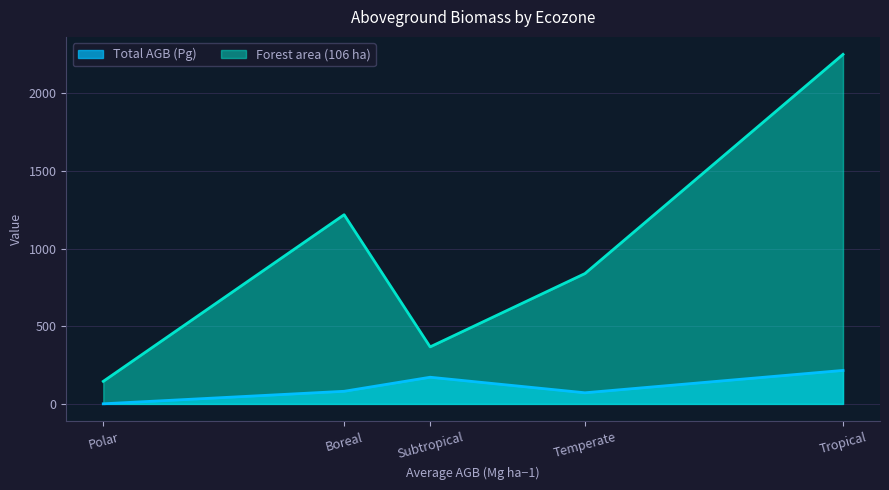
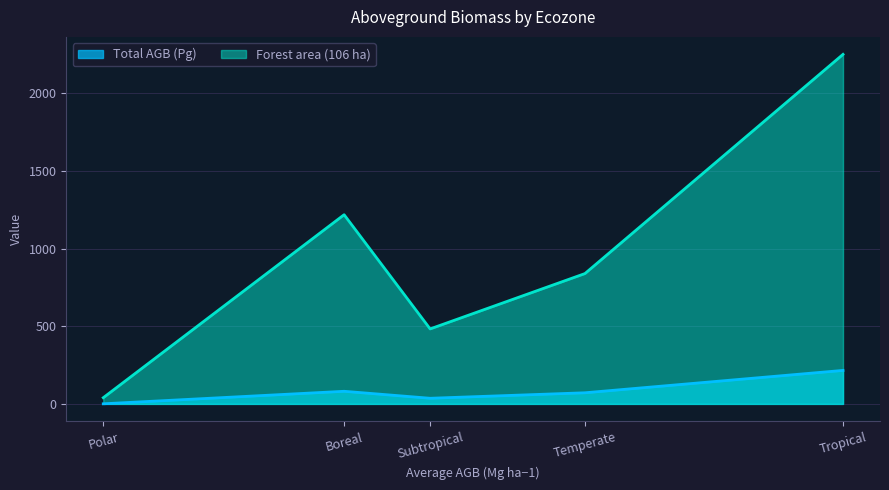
Forest area (106 ha), Polar: 150 -> 40
Total AGB (Pg), Subtropical: 170 -> 40
Forest area (106 ha), Subtropical: 370 -> 480
